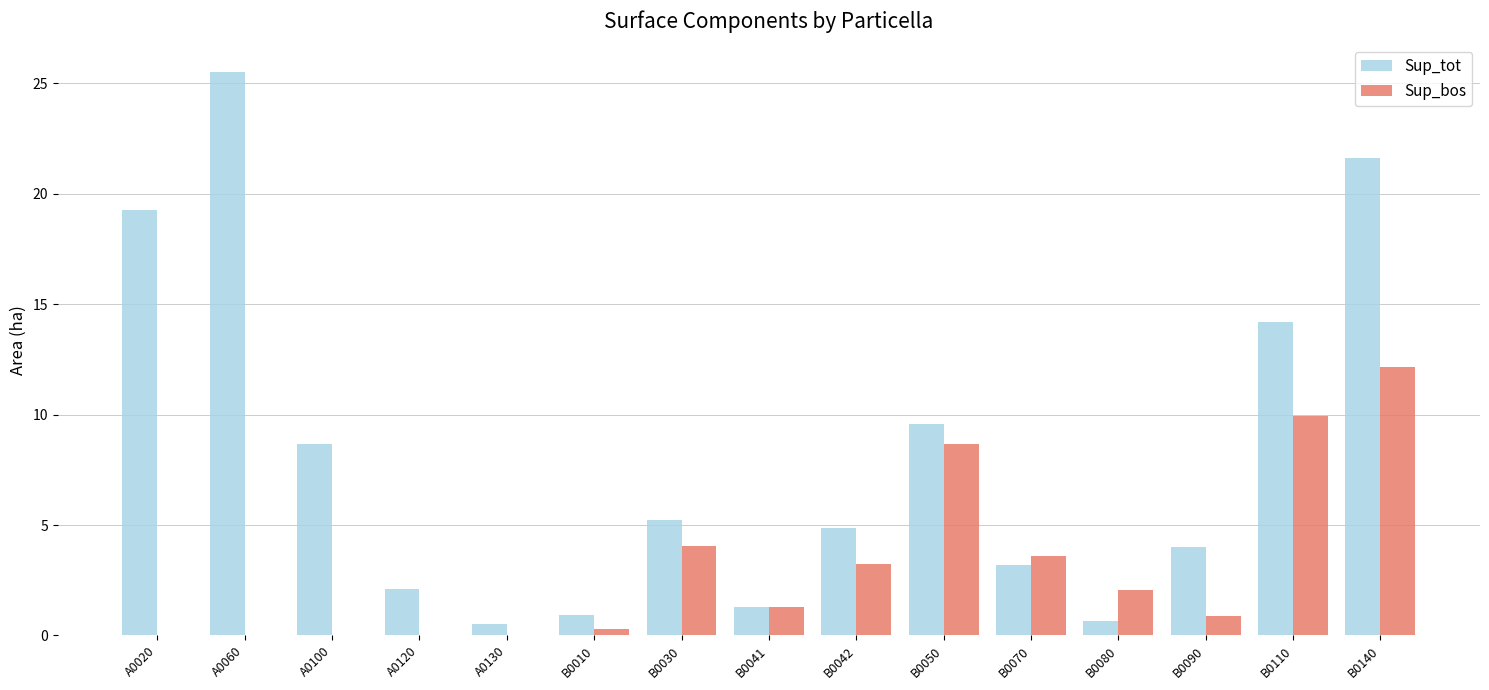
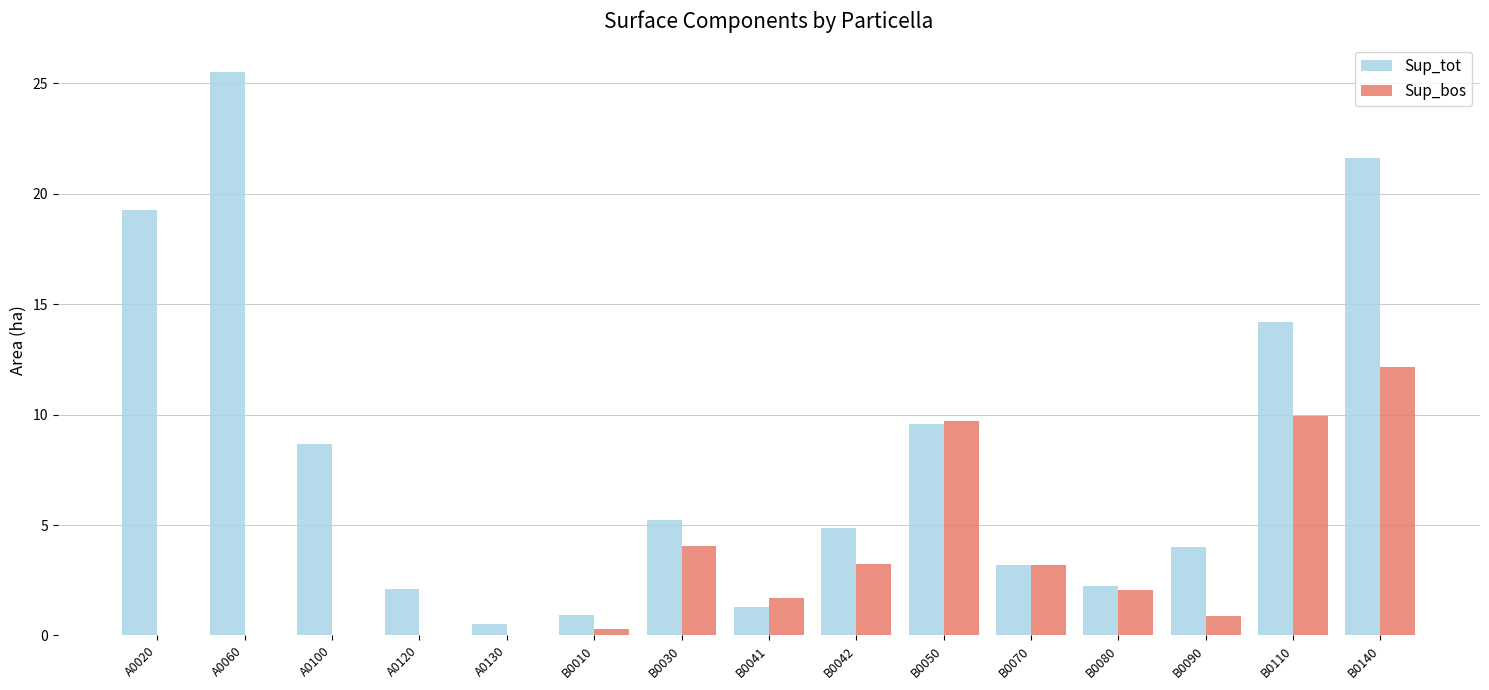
Sup_bos, B0041: 1.3 -> 1.7
Sup_bos, B0050: 8.7 -> 9.7
Sup_bos, B0070: 3.6 -> 3.2
Sup_tot, B0080: 0.7 -> 2.2
